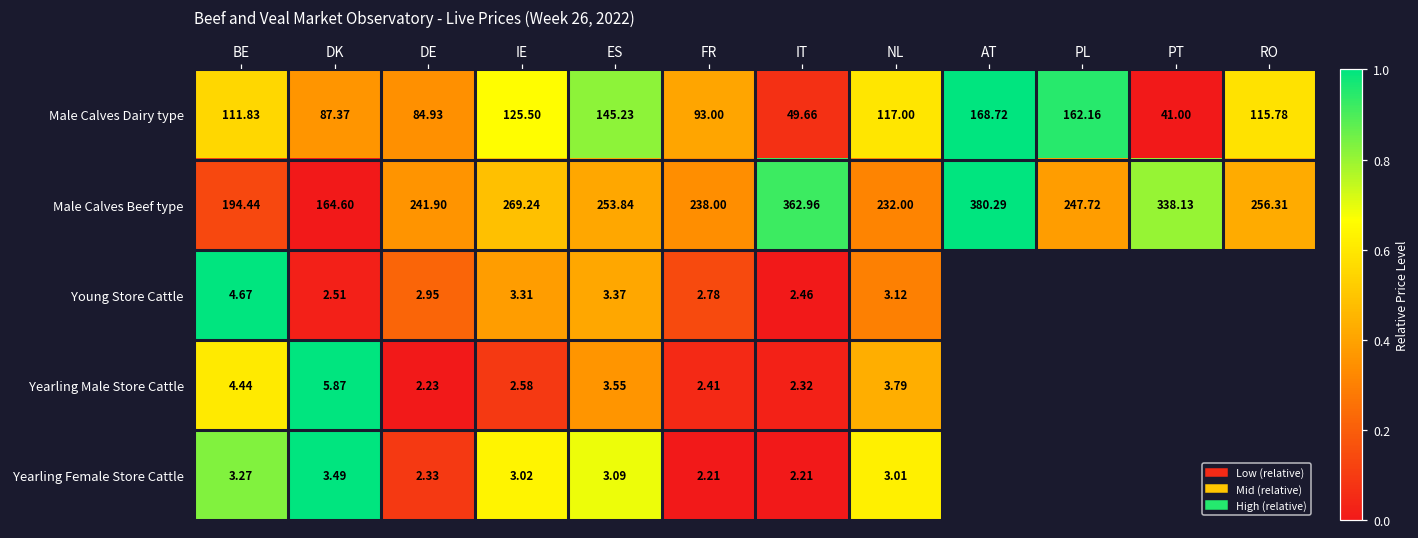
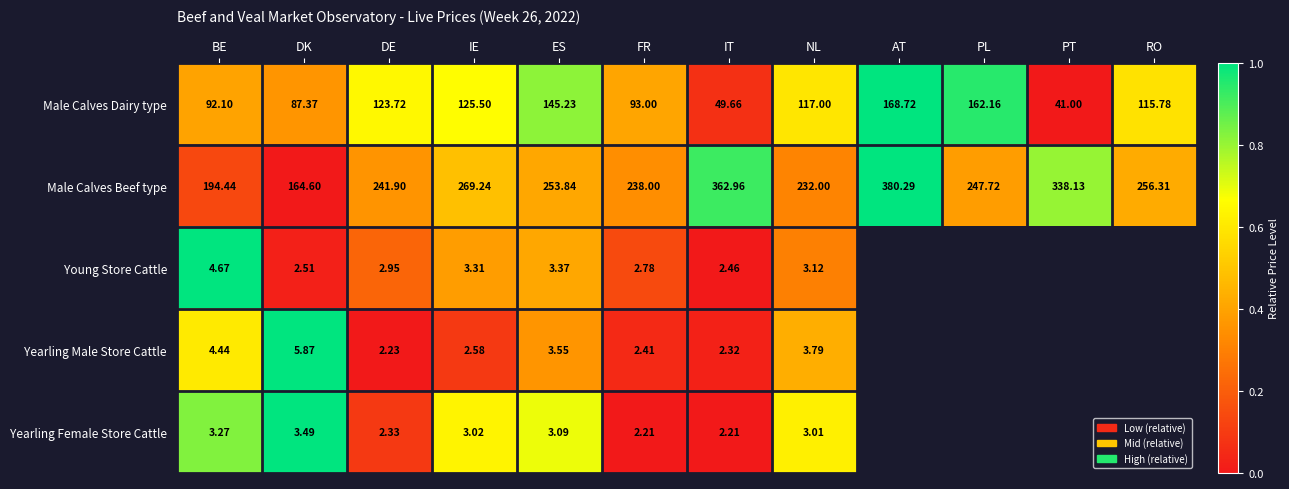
Male Calves Dairy type, BE: 111.83 -> 92.10
Male Calves Dairy type, DE: 84.93 -> 123.72
